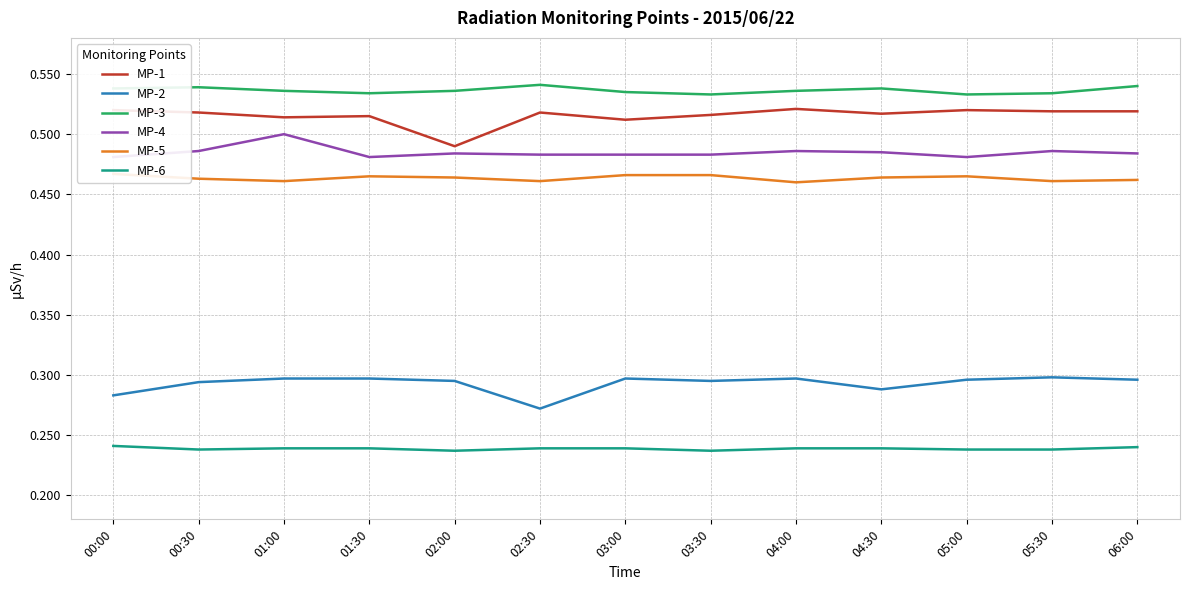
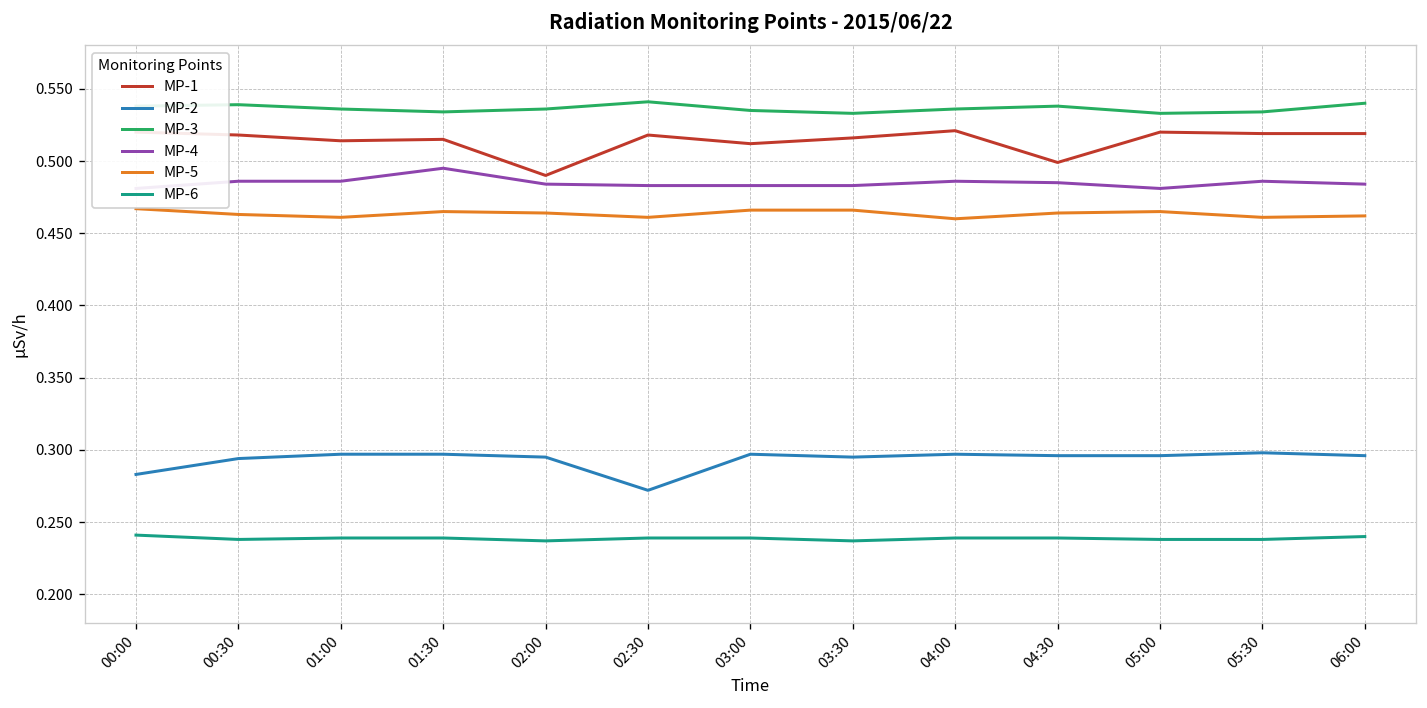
MP-4, 01:00: 0.500 -> 0.486
MP-4, 01:30: 0.481 -> 0.495
MP-1, 04:30: 0.517 -> 0.499
MP-2, 04:30: 0.288 -> 0.296
